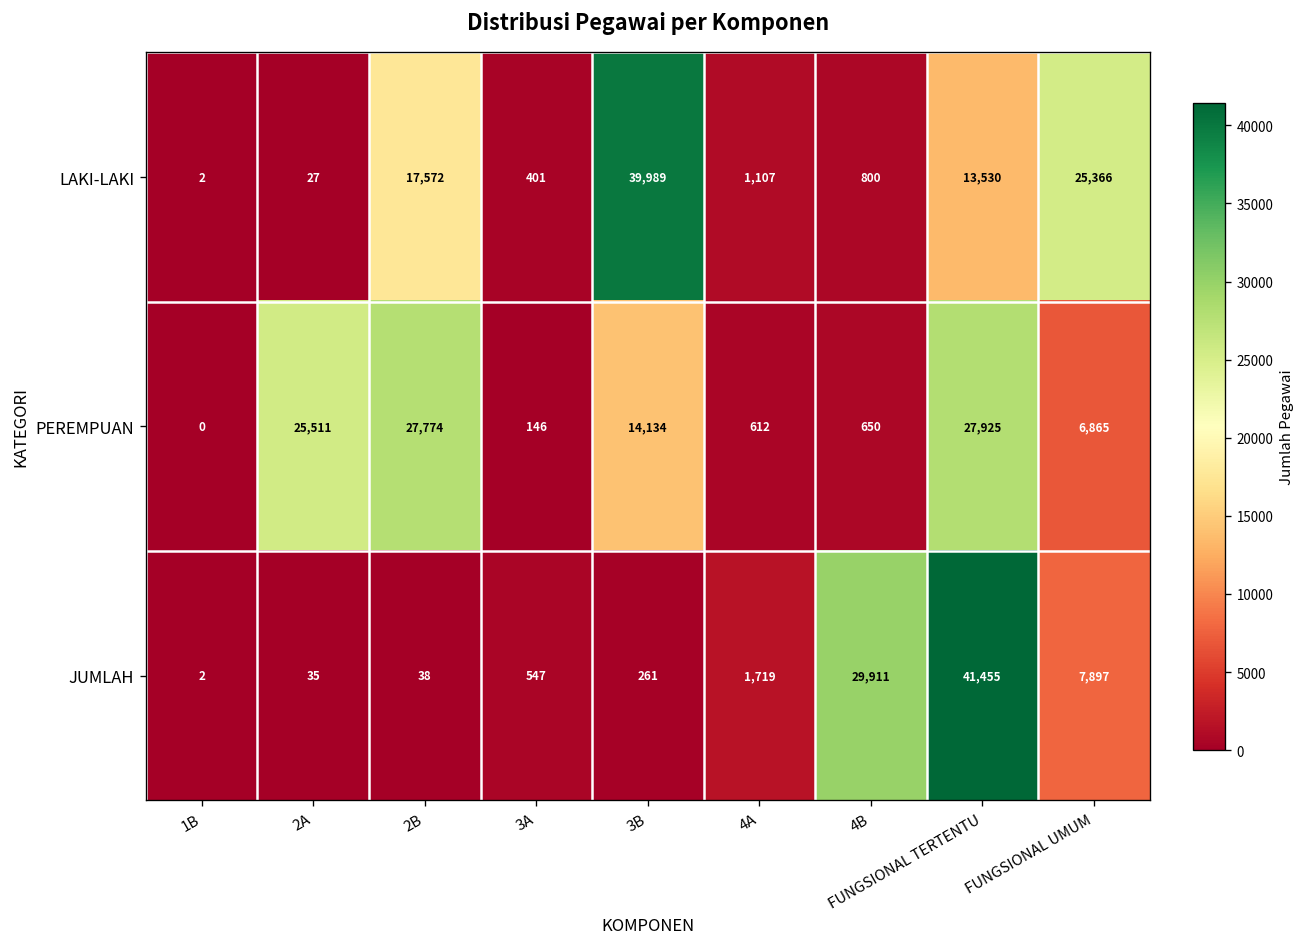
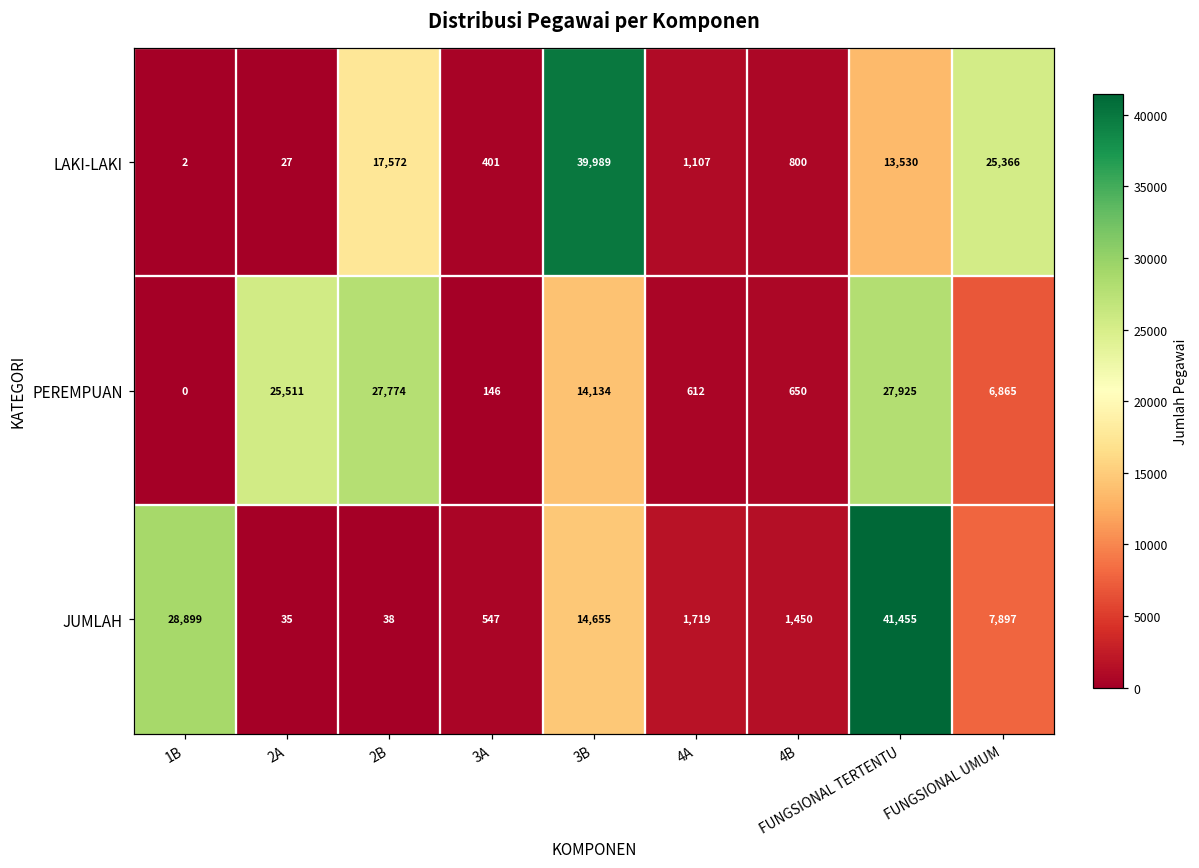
JUMLAH, 1B: 2 -> 28,899
JUMLAH, 3B: 261 -> 14,655
JUMLAH, 4B: 29,911 -> 1,450
